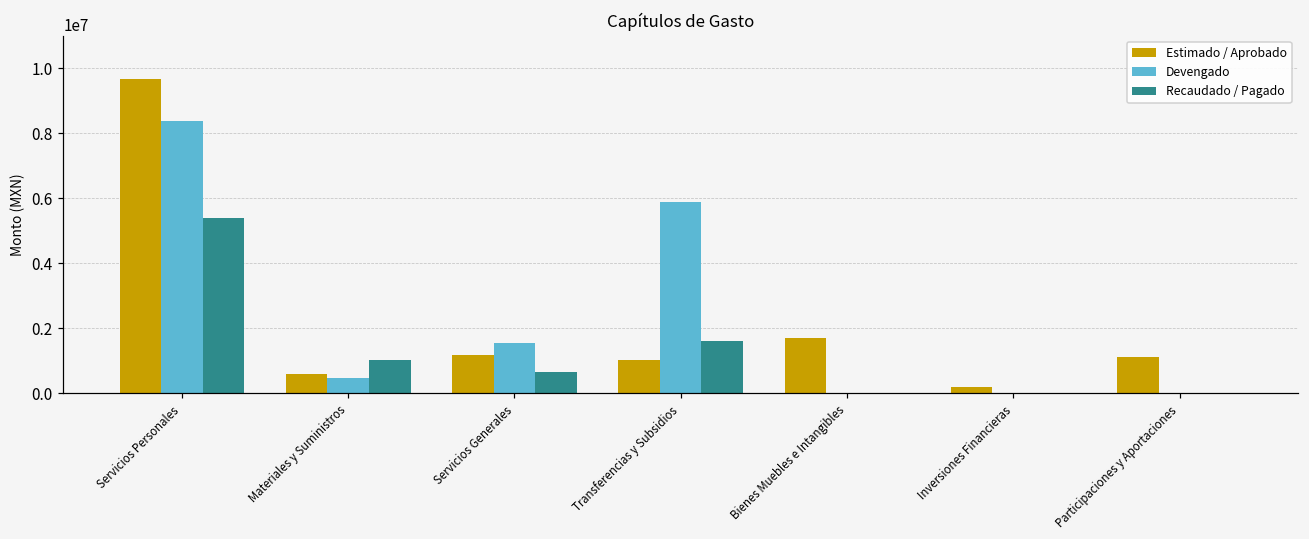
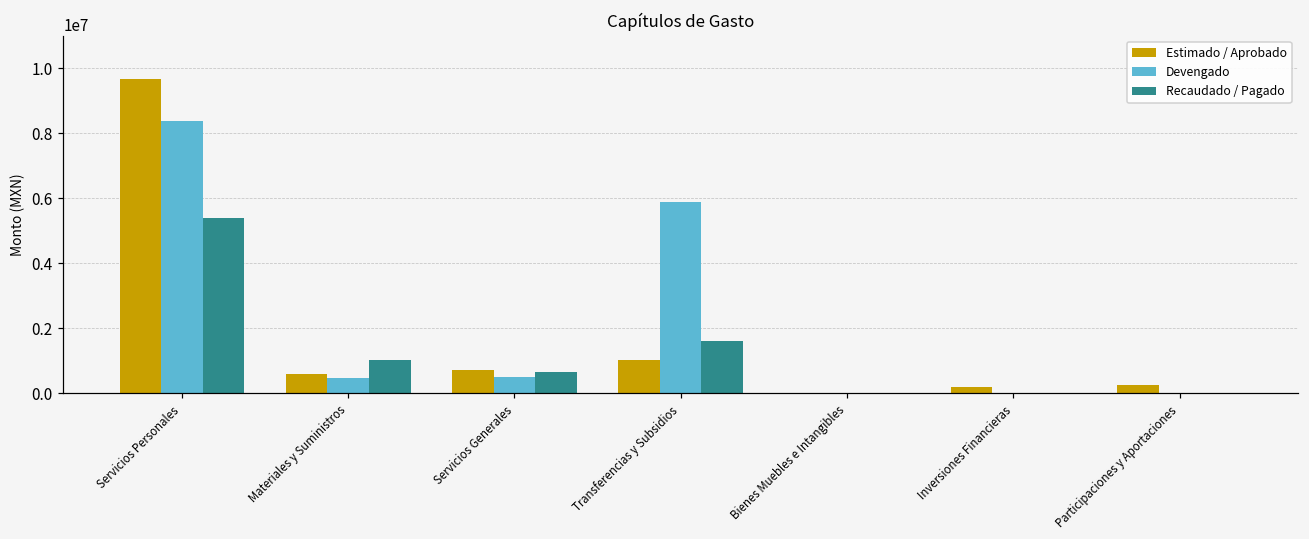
Estimado / Aprobado, Servicios Generales: 1200000 -> 700000
Devengado, Servicios Generales: 1500000 -> 500000
Estimado / Aprobado, Bienes Muebles e Intangibles: 1700000 -> 0
Estimado / Aprobado, Participaciones y Aportaciones: 1100000 -> 300000
